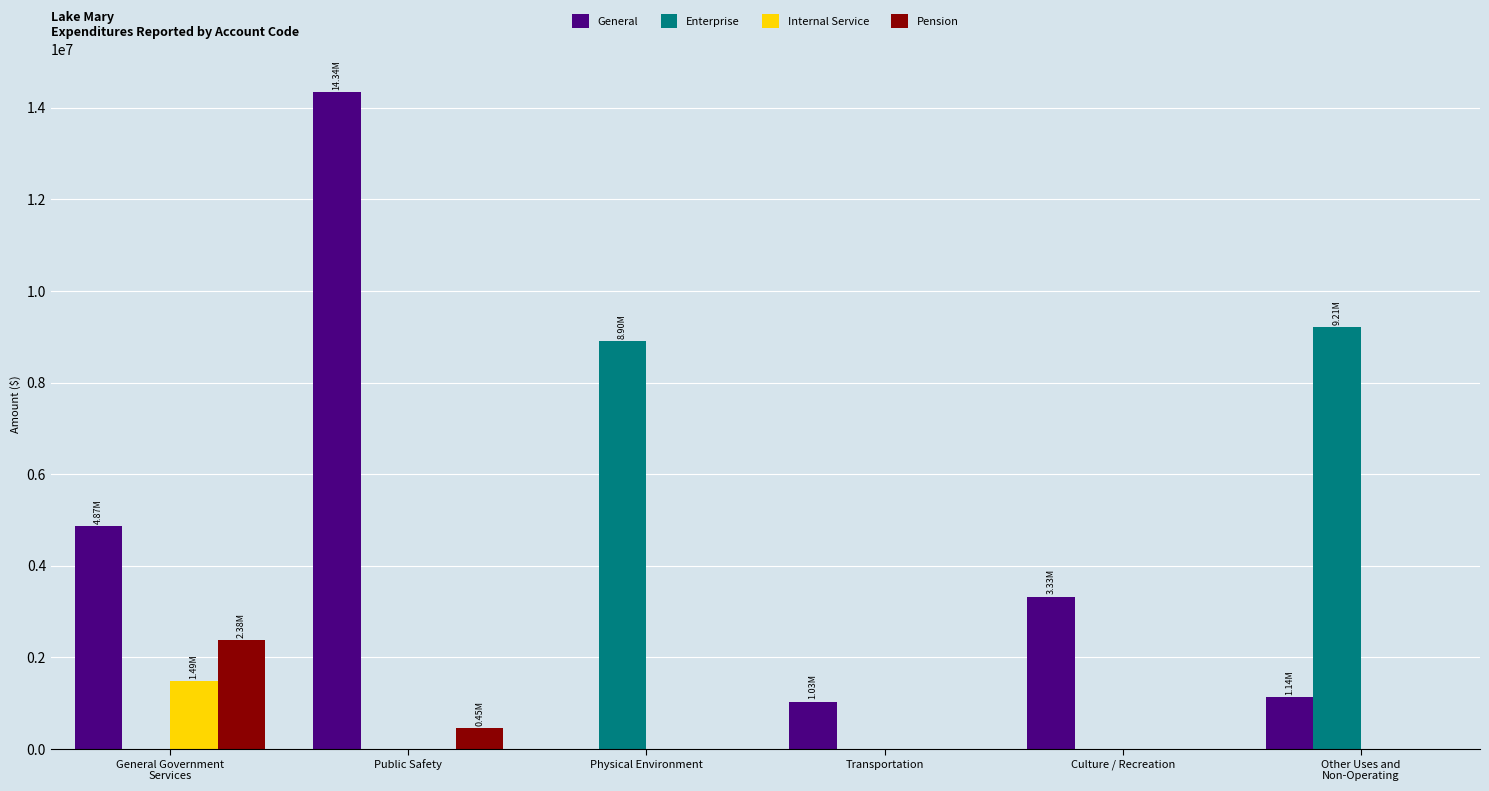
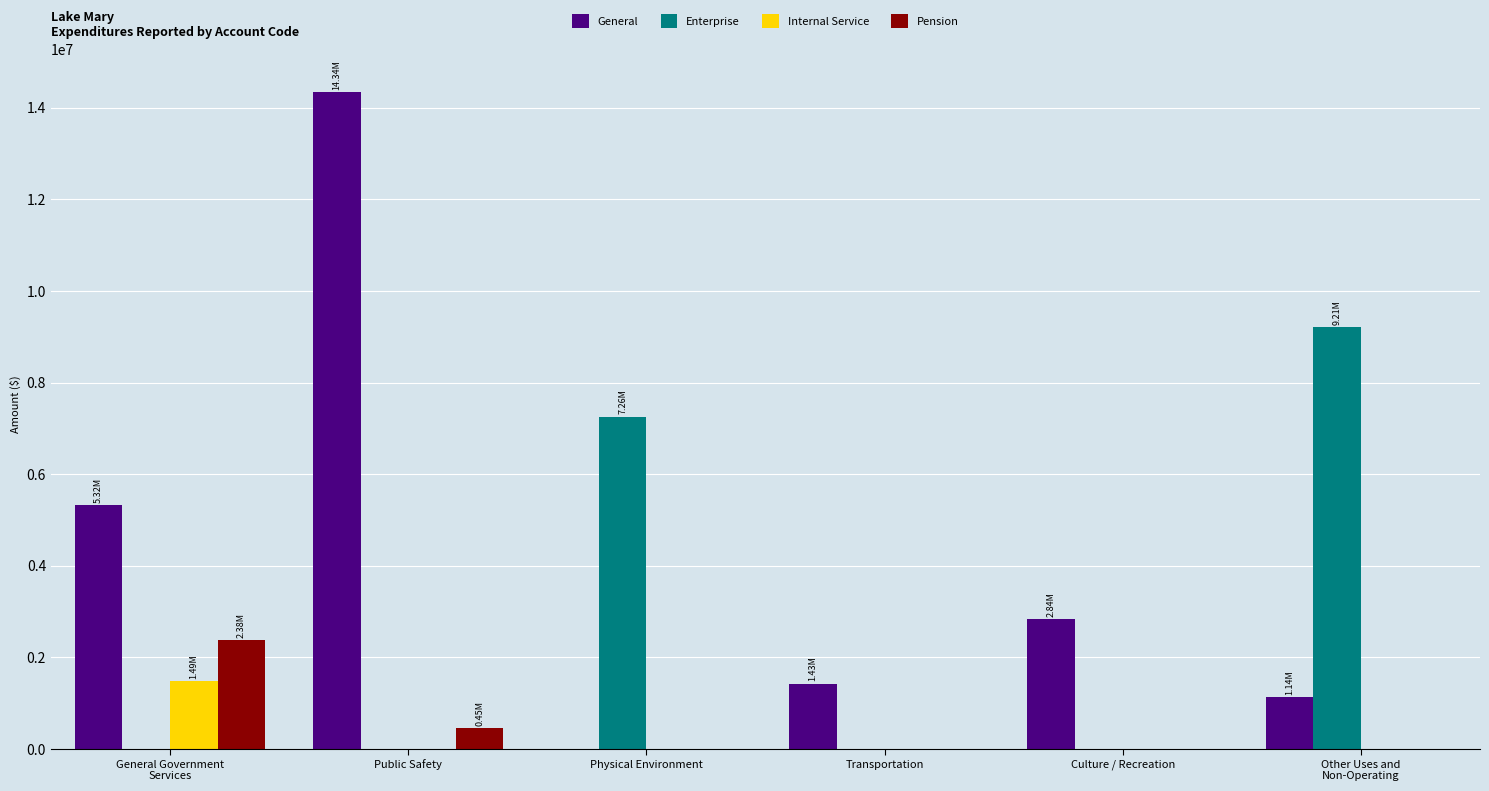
General, General Government Services: 4.87M -> 5.32M
Enterprise, Physical Environment: 8.90M -> 7.26M
General, Transportation: 1.03M -> 1.43M
General, Culture / Recreation: 3.33M -> 2.84M
